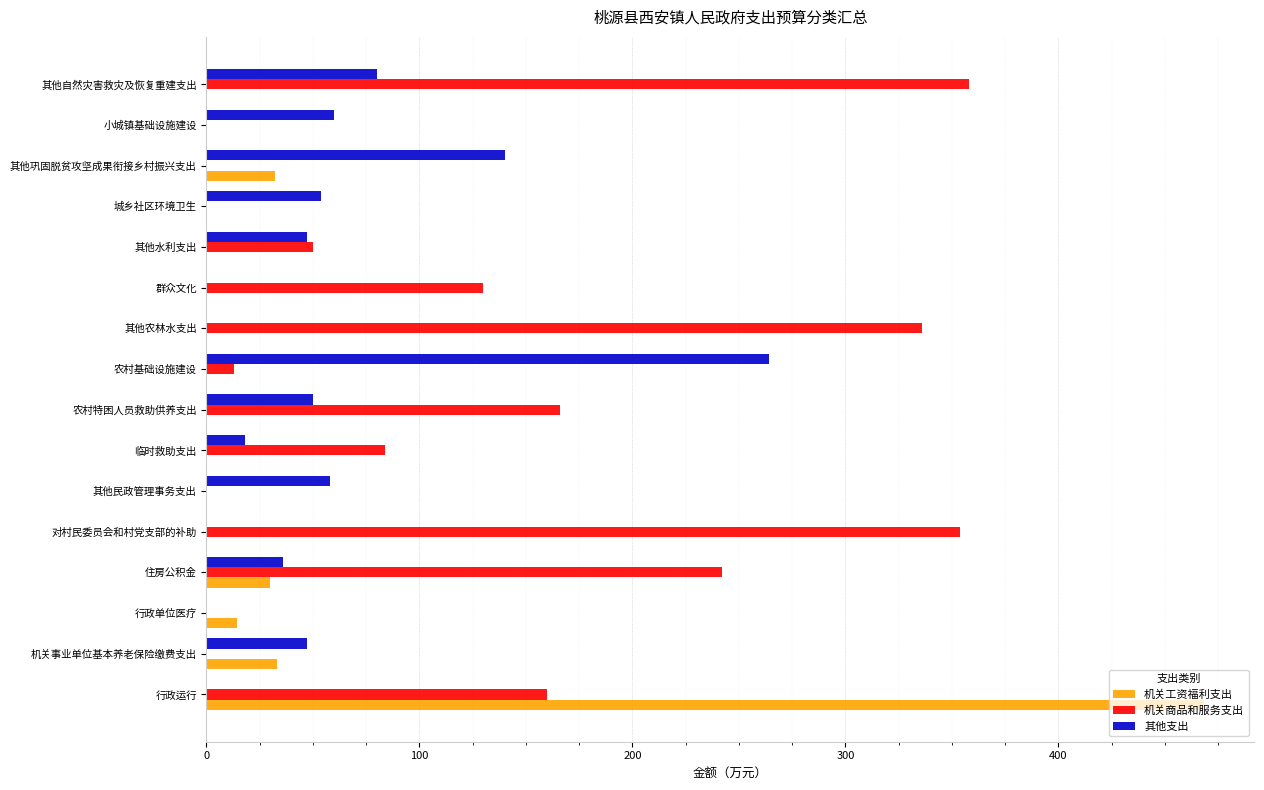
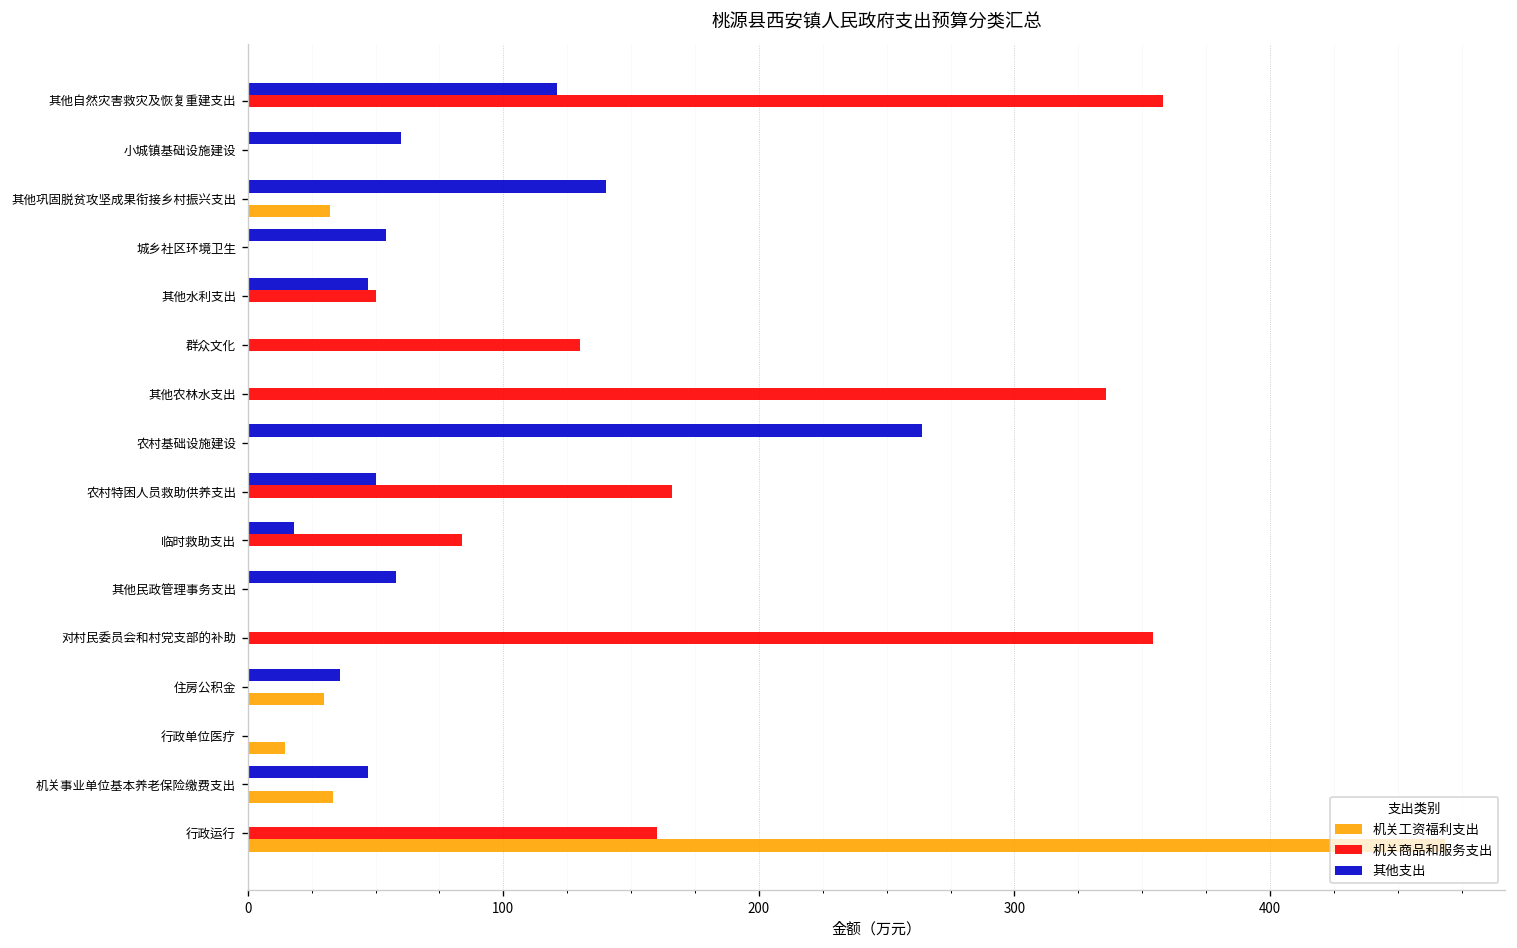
其他支出, 其他自然灾害救灾及恢复重建支出: 80 -> 121
机关商品和服务支出, 农村基础设施建设: 13 -> 0
机关商品和服务支出, 住房公积金: 242 -> 0
